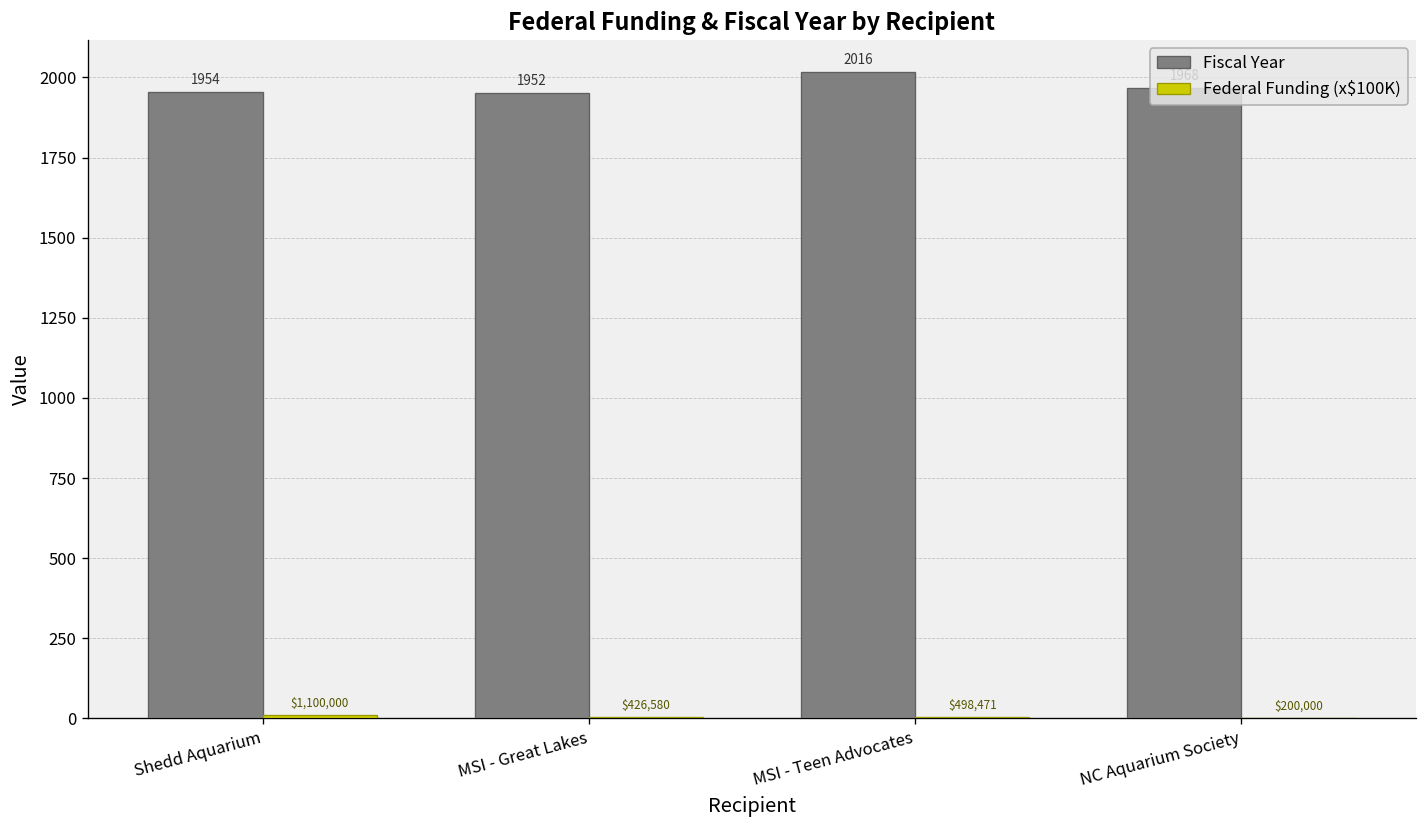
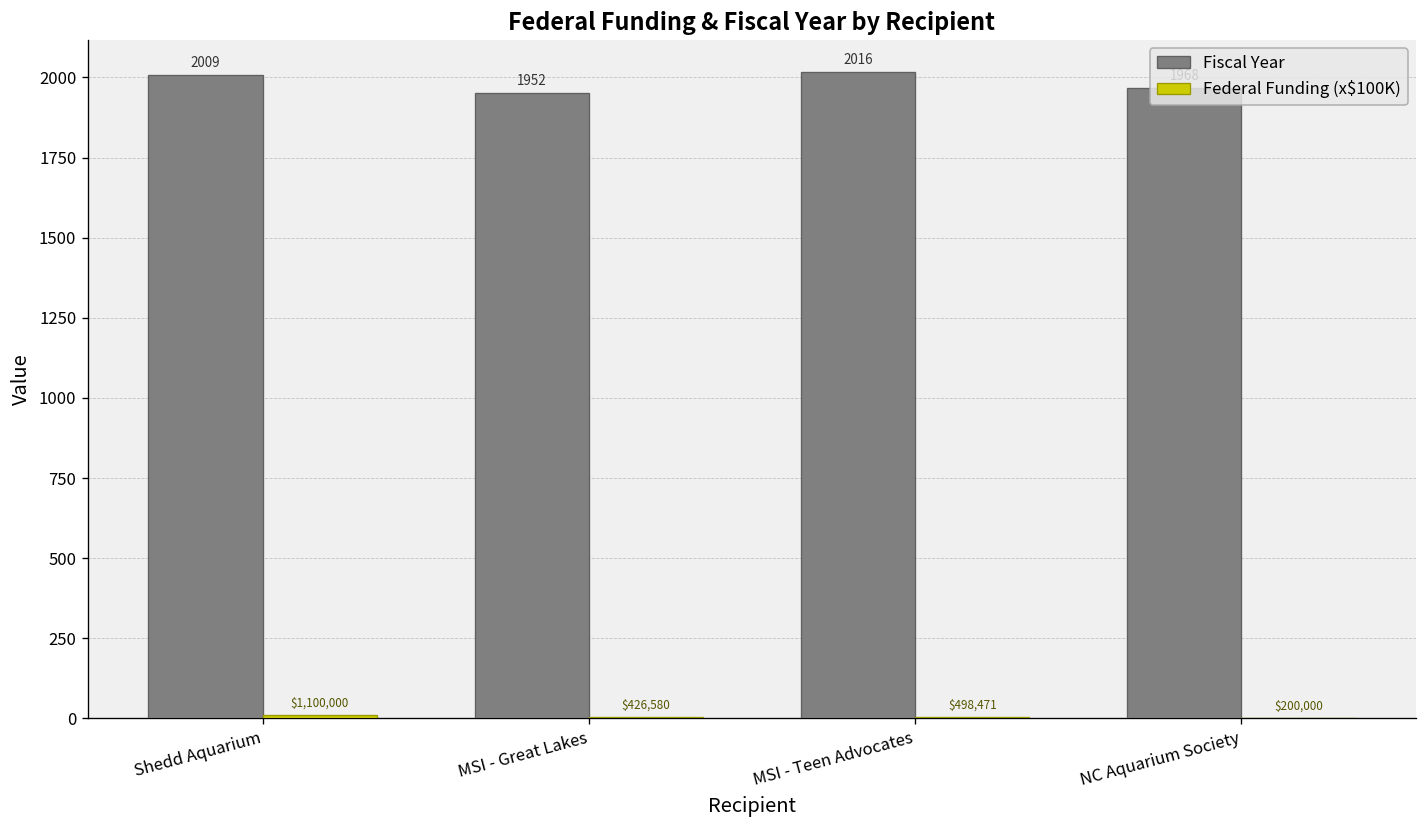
Fiscal Year, Shedd Aquarium: 1954 -> 2009
